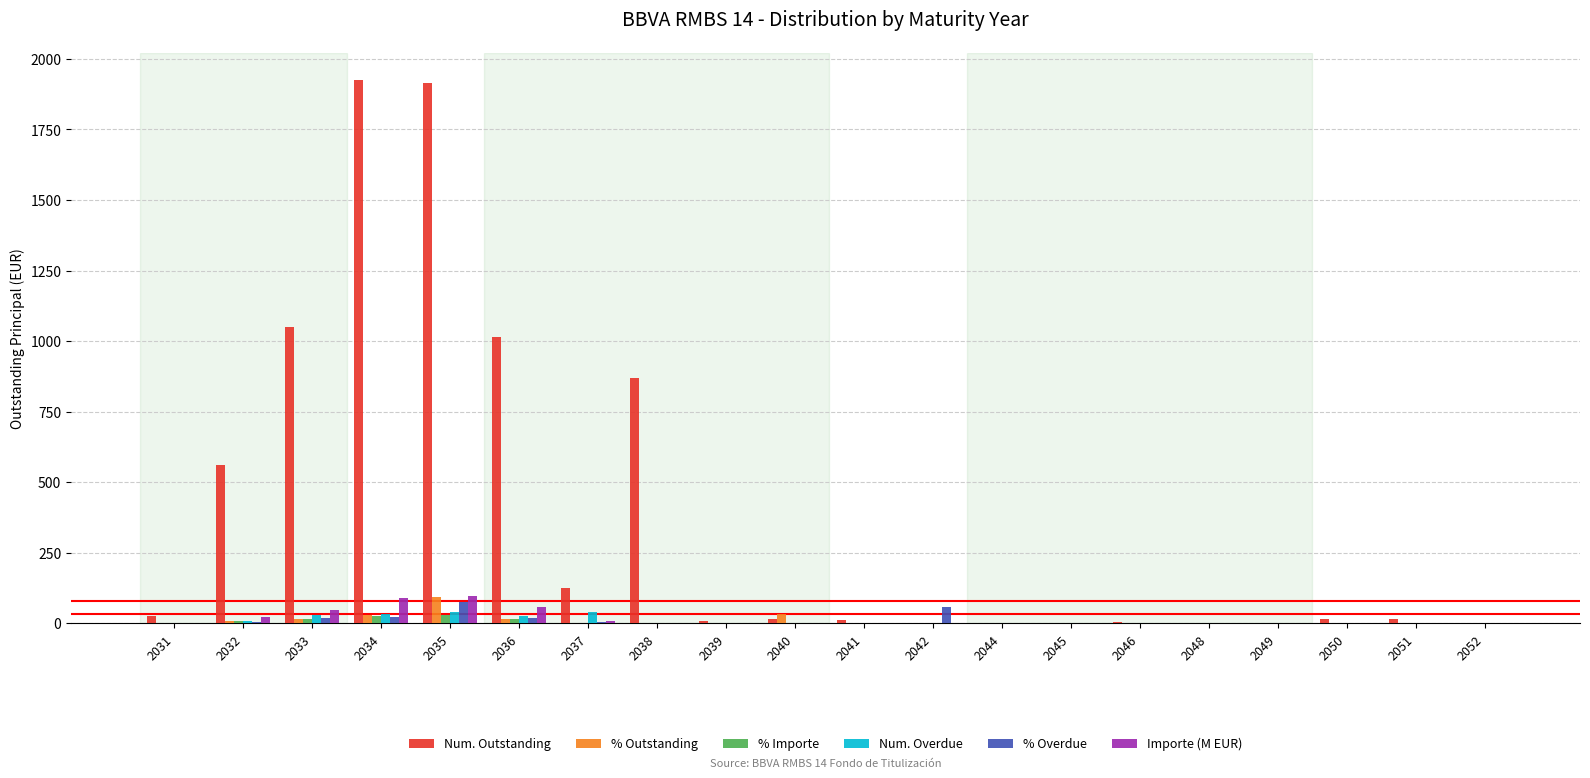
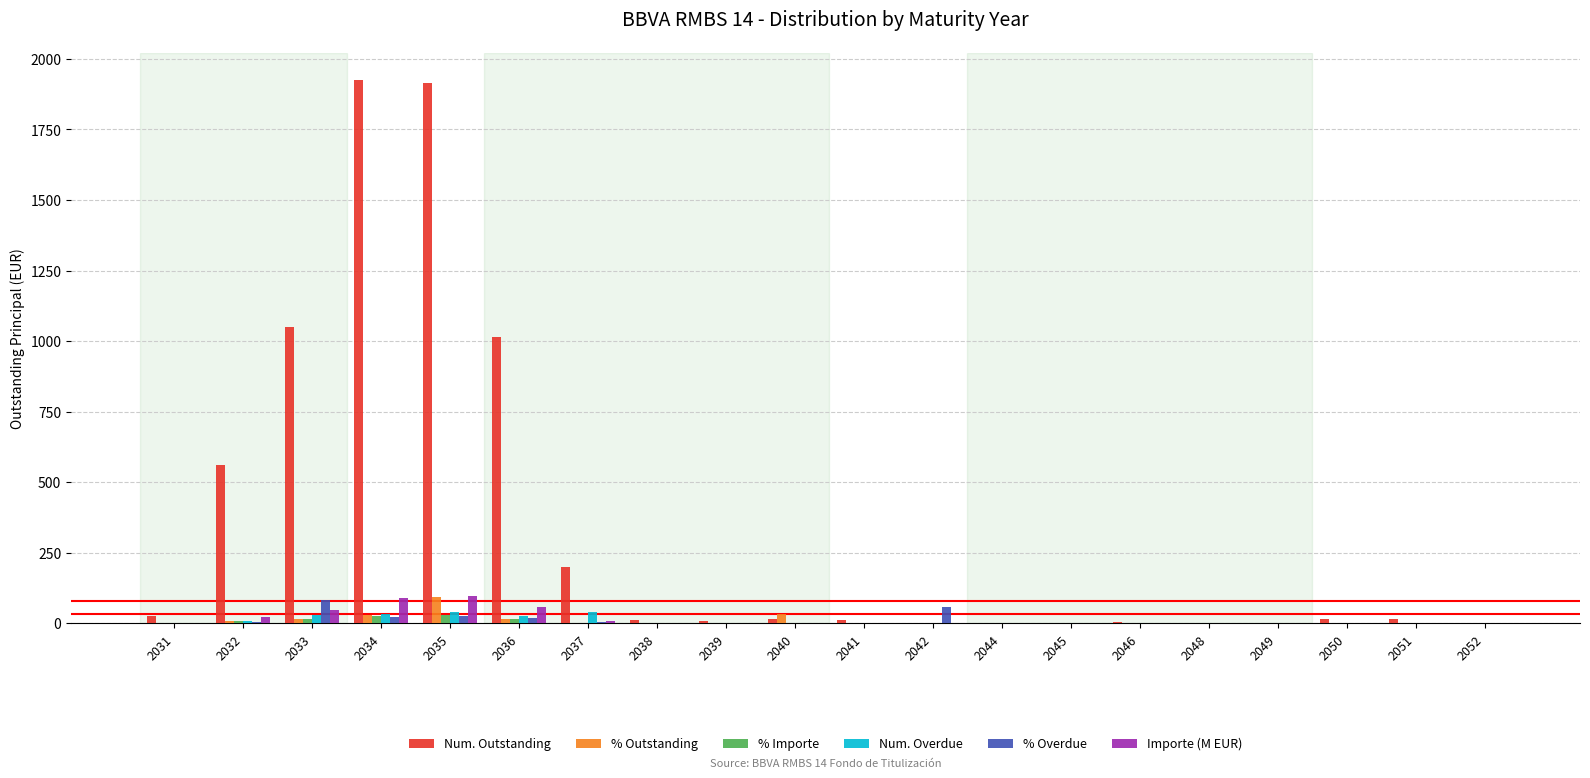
% Overdue, 2033: 20 -> 80
% Overdue, 2035: 80 -> 30
Num. Outstanding, 2037: 120 -> 200
Num. Outstanding, 2038: 870 -> 10
